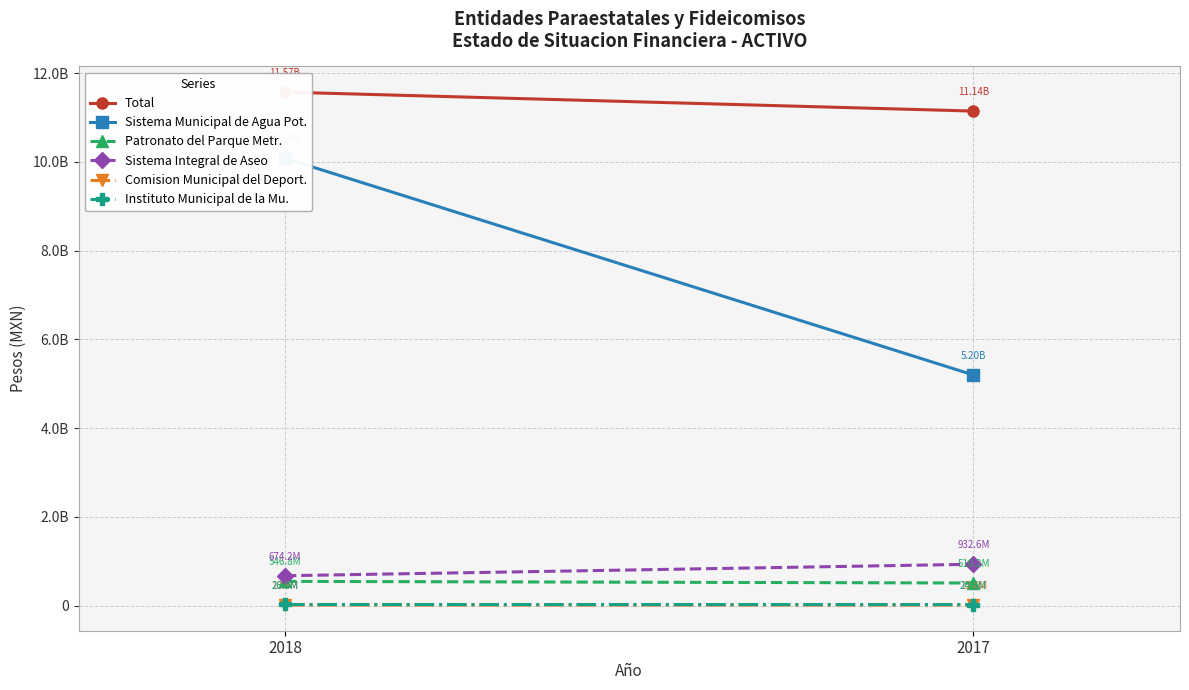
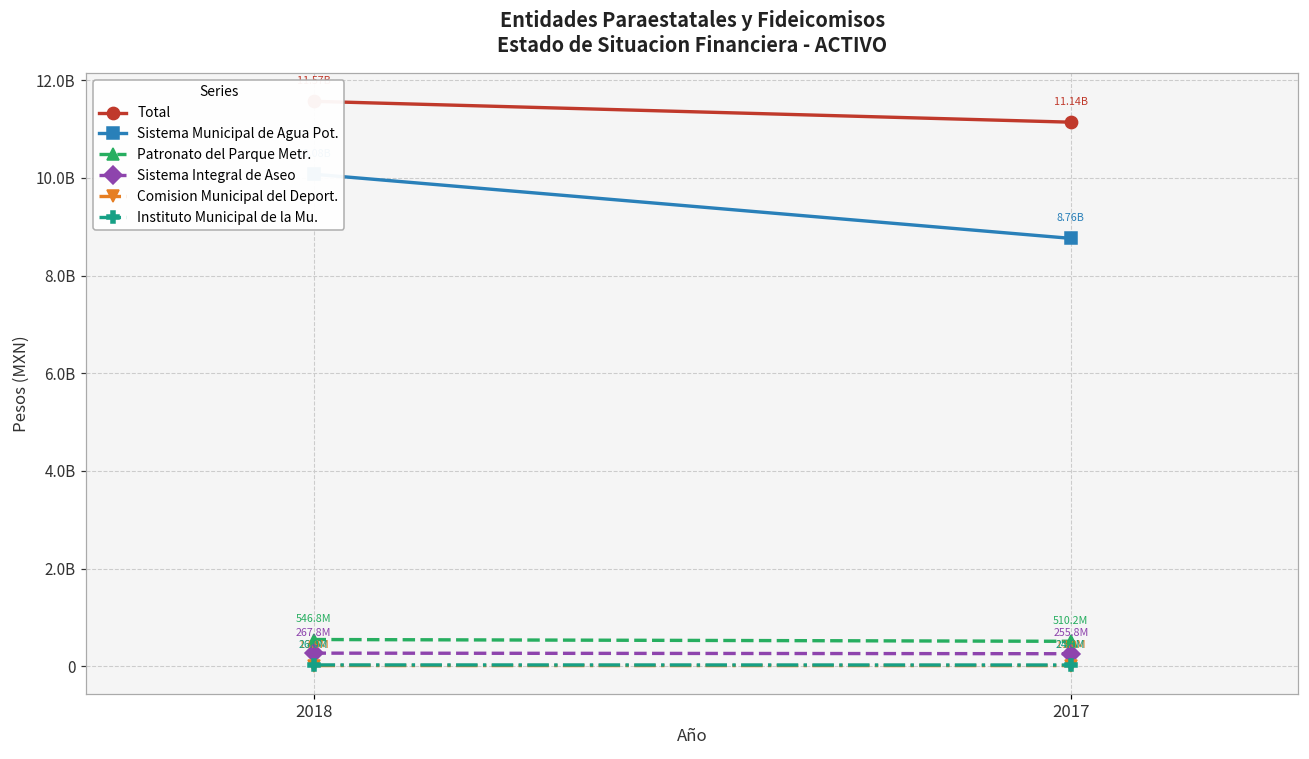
Sistema Integral de Aseo, 2018: 674.2M -> 267.8M
Sistema Municipal de Agua Pot., 2017: 5.20B -> 8.76B
Sistema Integral de Aseo, 2017: 932.6M -> 255.8M
